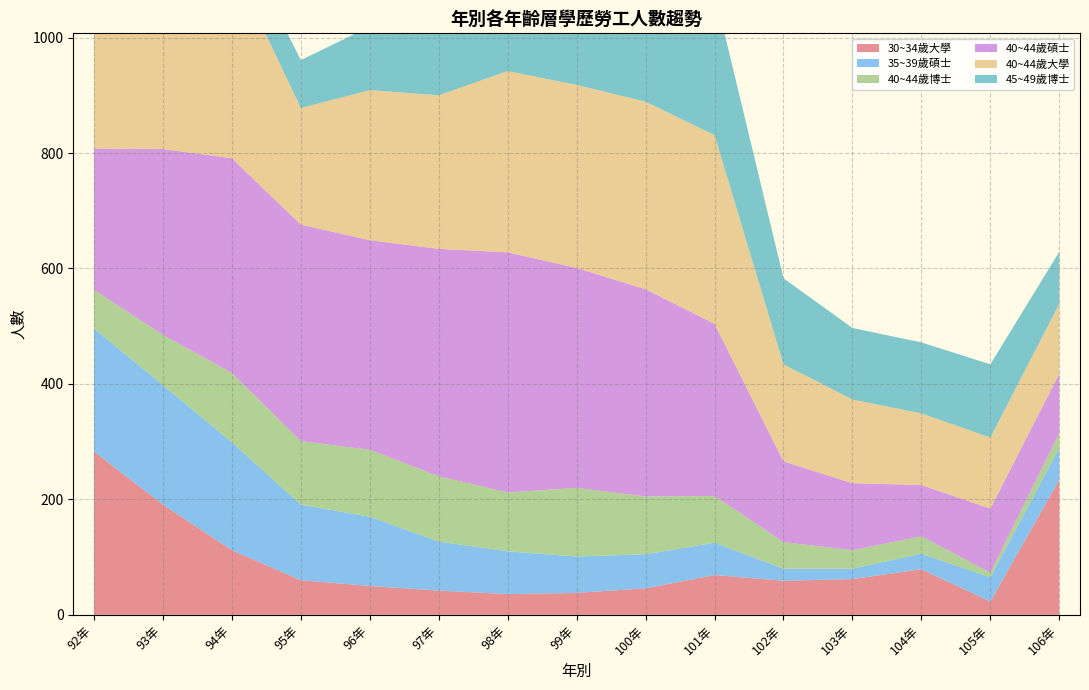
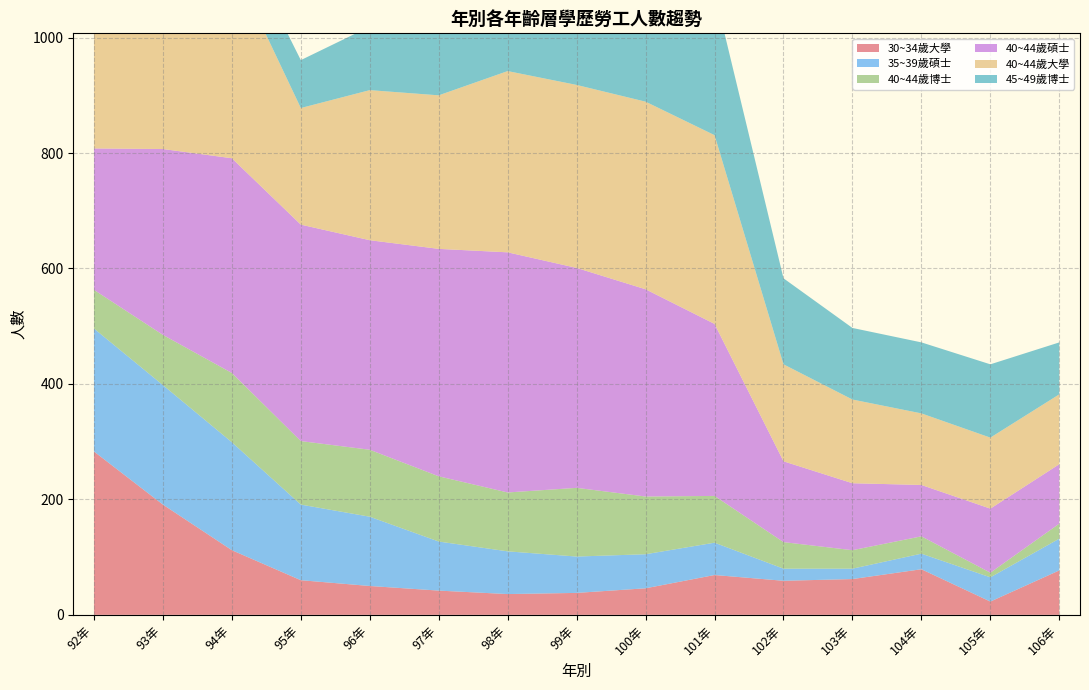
30~34歲大學, 106年: 230 -> 80
